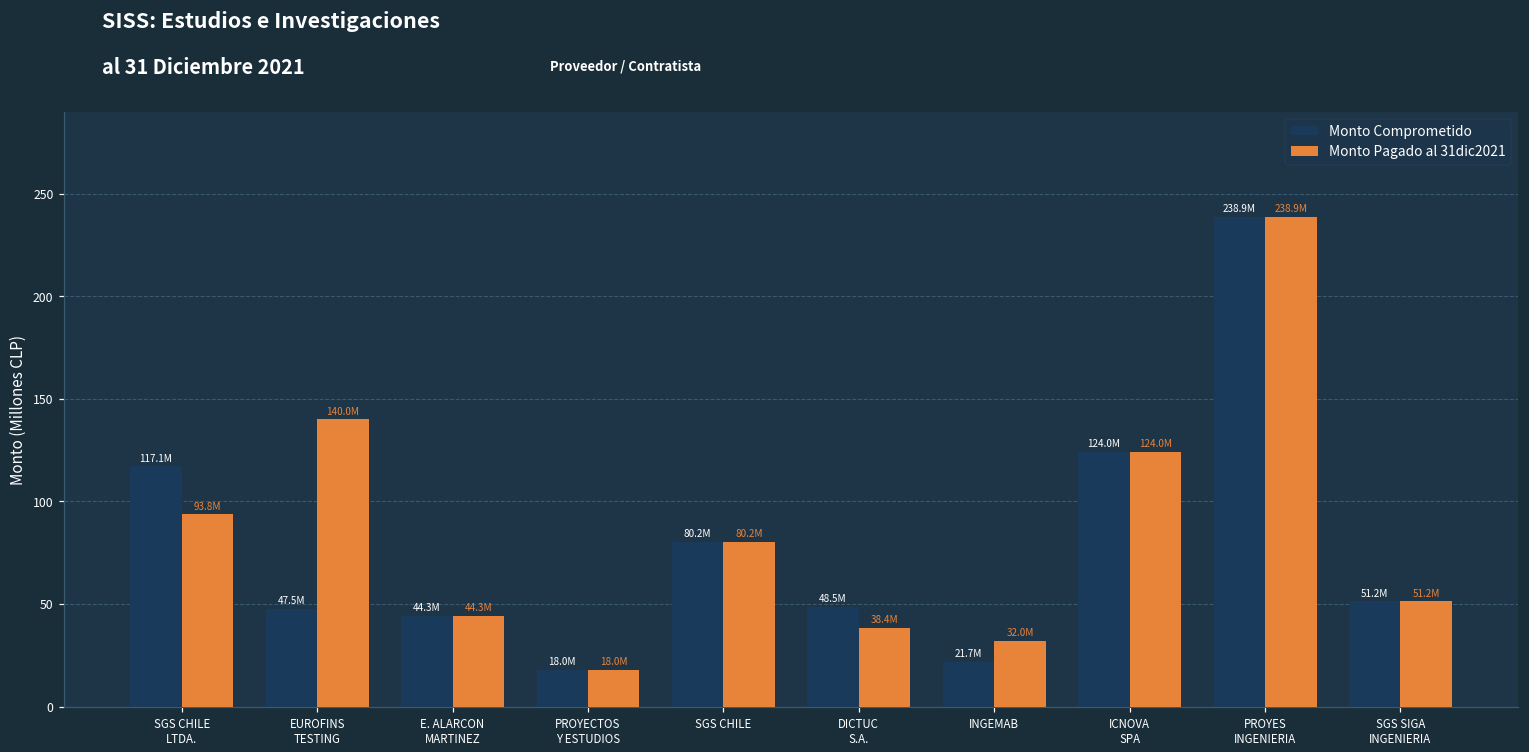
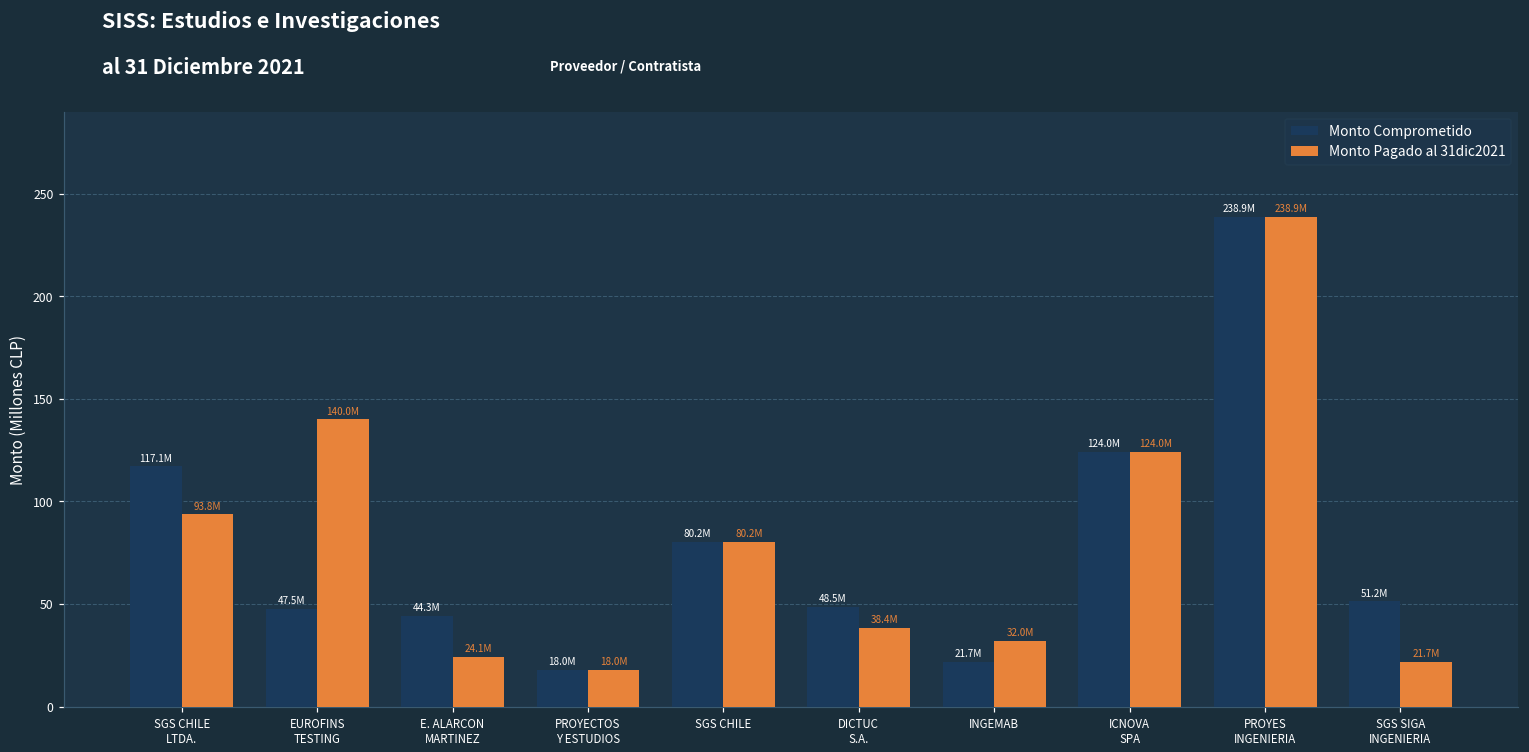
Monto Pagado al 31dic2021, E. ALARCON MARTINEZ: 44.3M -> 24.1M
Monto Pagado al 31dic2021, SGS SIGA INGENIERIA: 51.2M -> 21.7M
